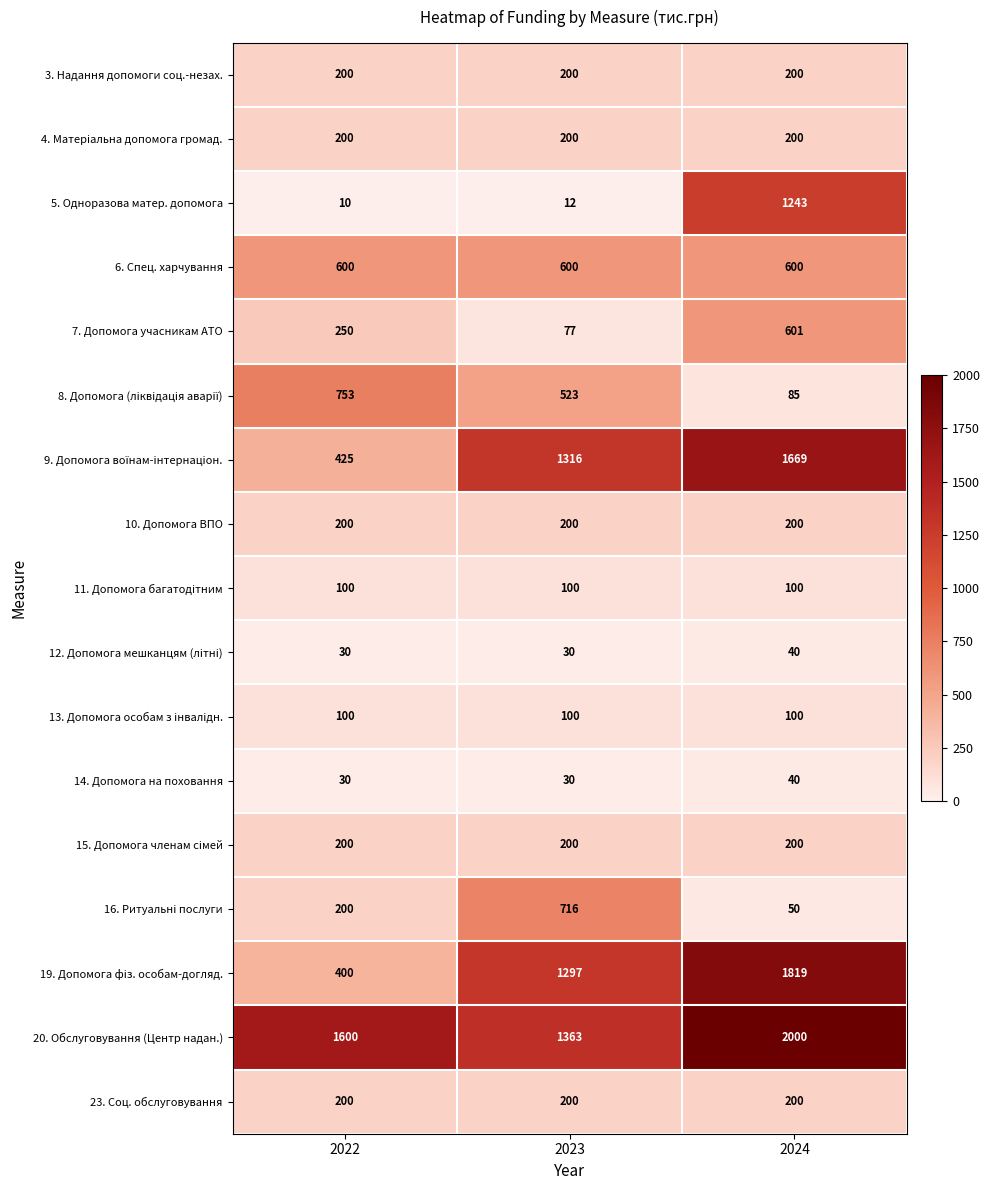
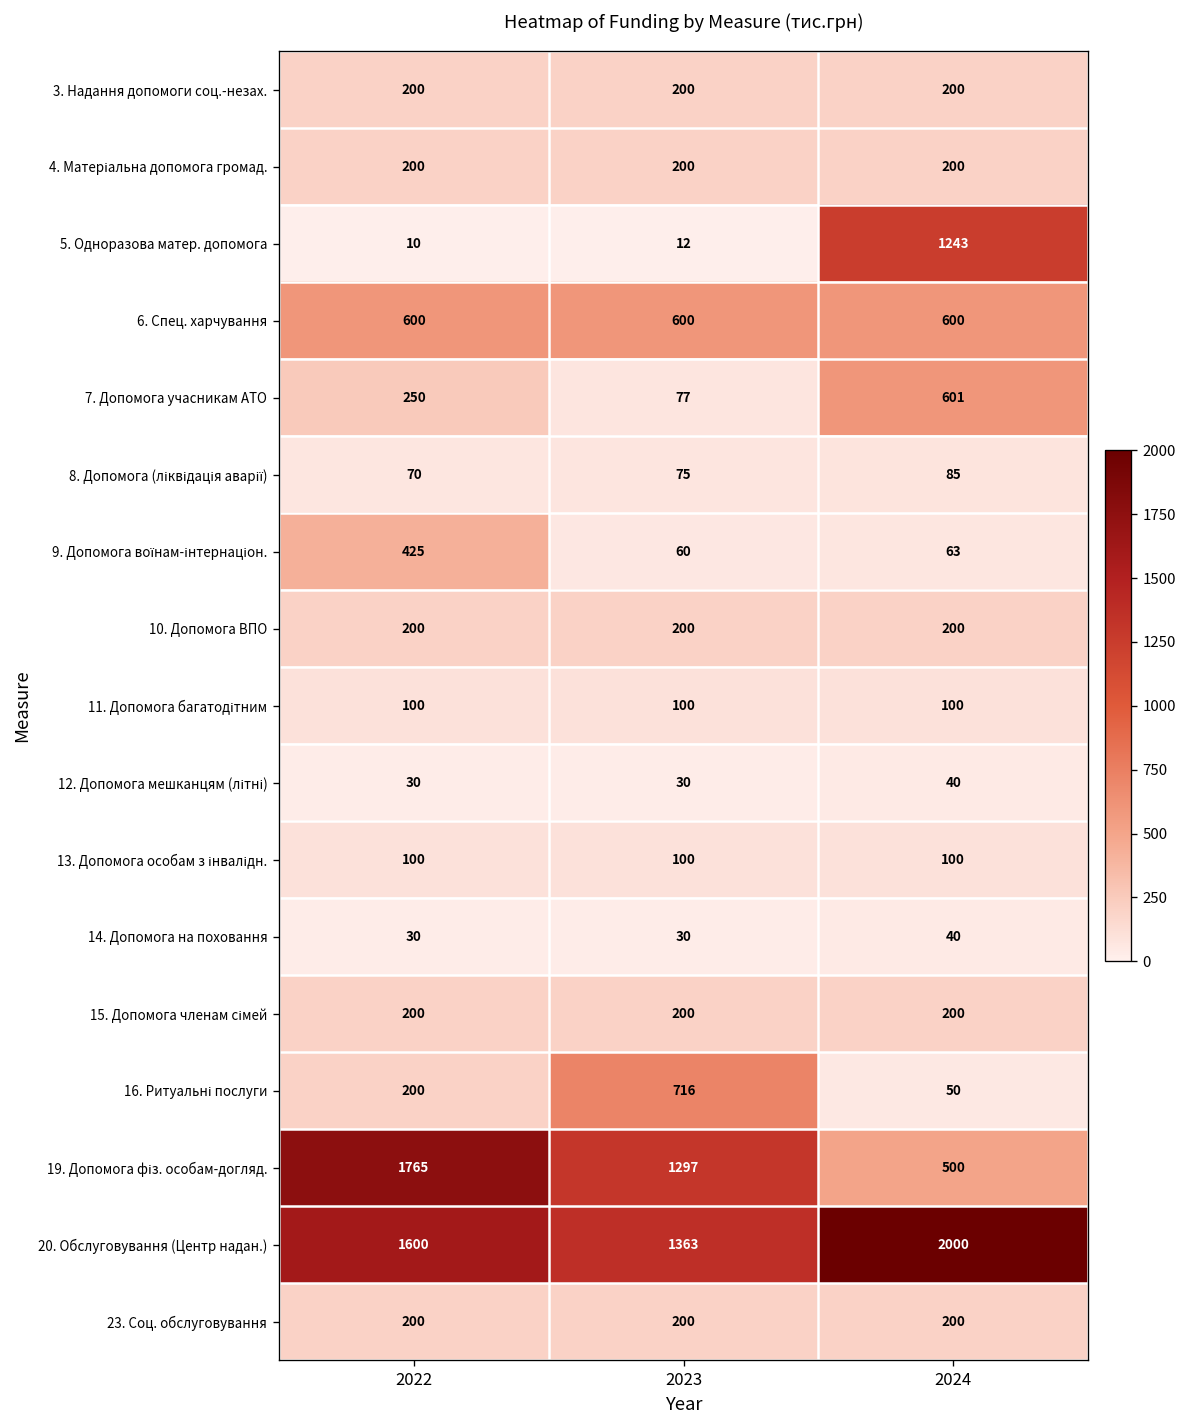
8. Допомога (ліквідація аварії), 2022: 753 -> 70
8. Допомога (ліквідація аварії), 2023: 523 -> 75
9. Допомога воїнам-інтернаціон., 2023: 1316 -> 60
9. Допомога воїнам-інтернаціон., 2024: 1669 -> 63
19. Допомога фіз. особам-догляд., 2022: 400 -> 1765
19. Допомога фіз. особам-догляд., 2024: 1819 -> 500
